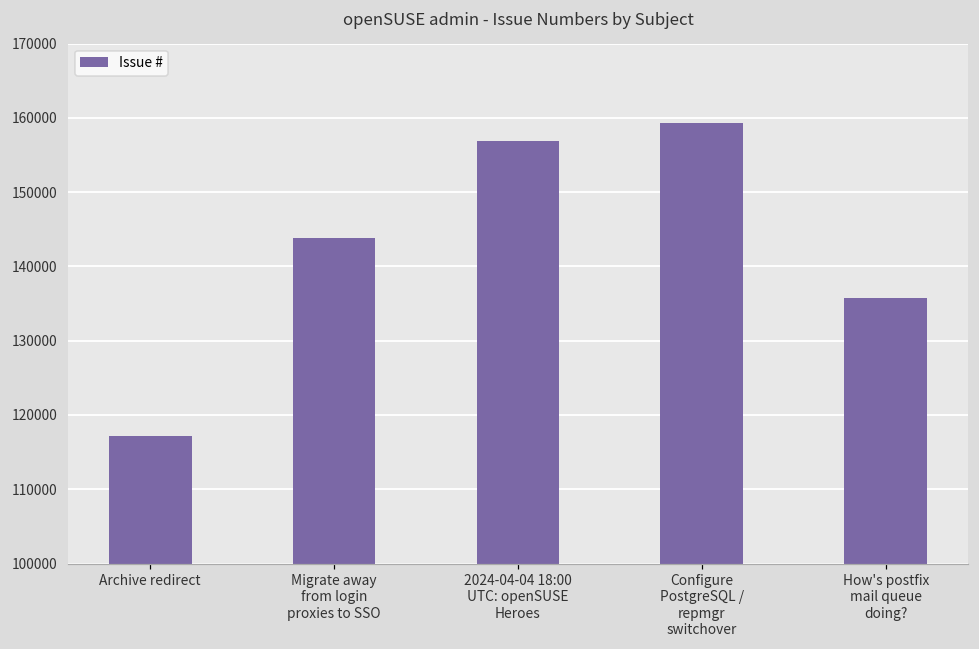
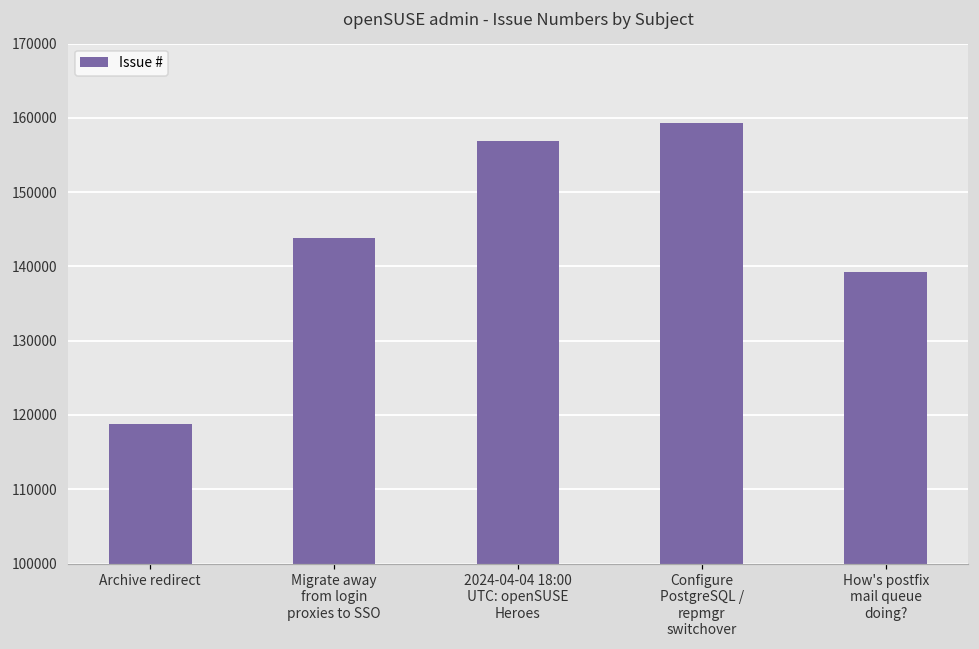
Archive redirect: 117000 -> 119000
How's postfix mail queue doing?: 136000 -> 139000
